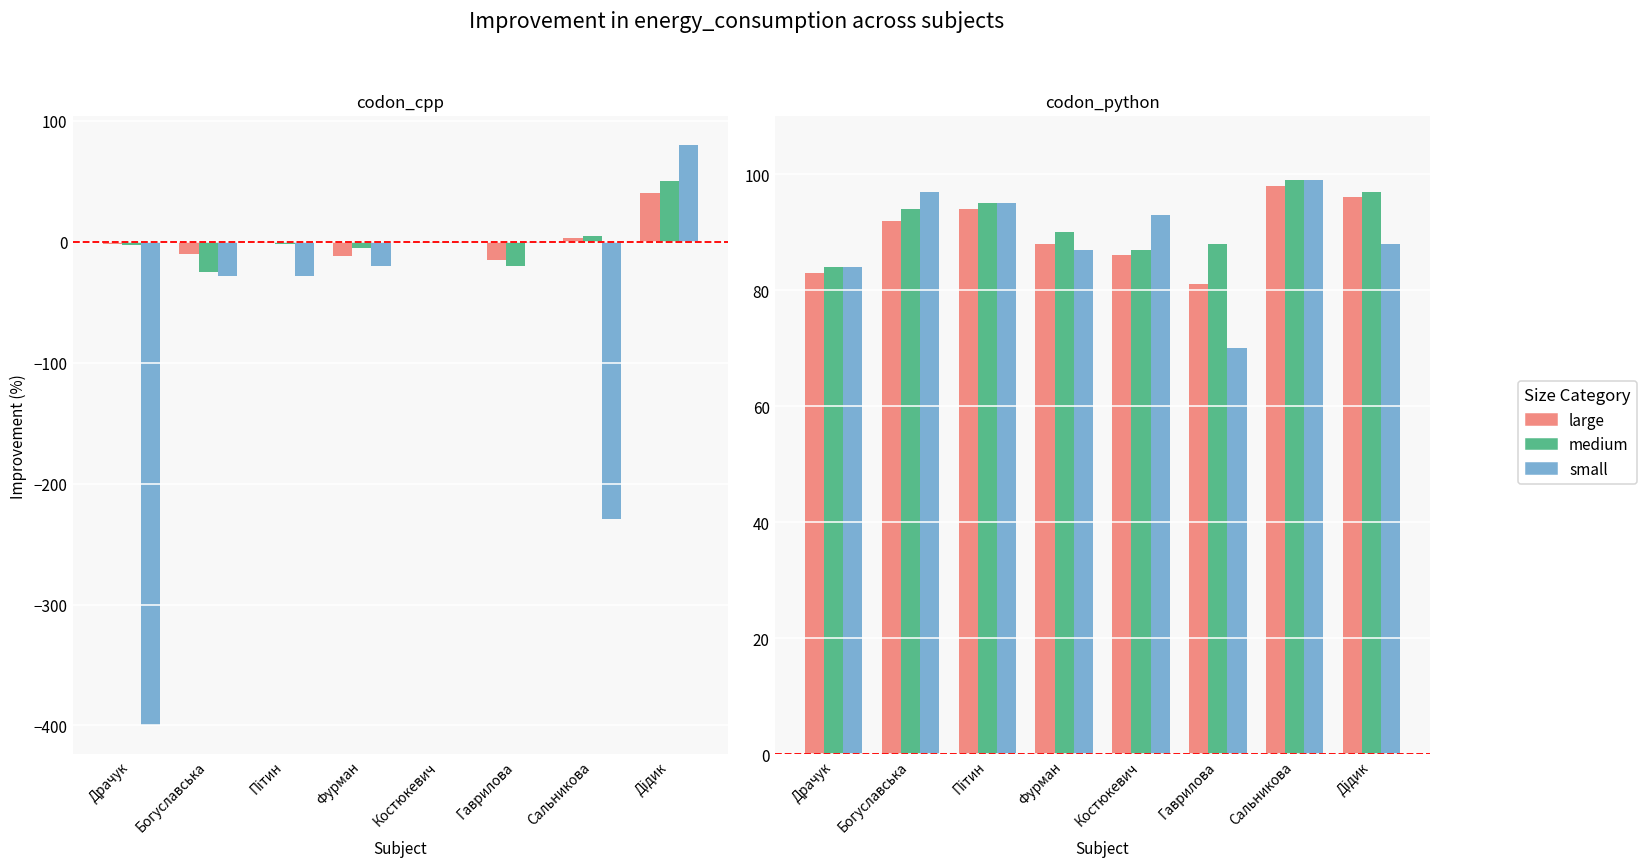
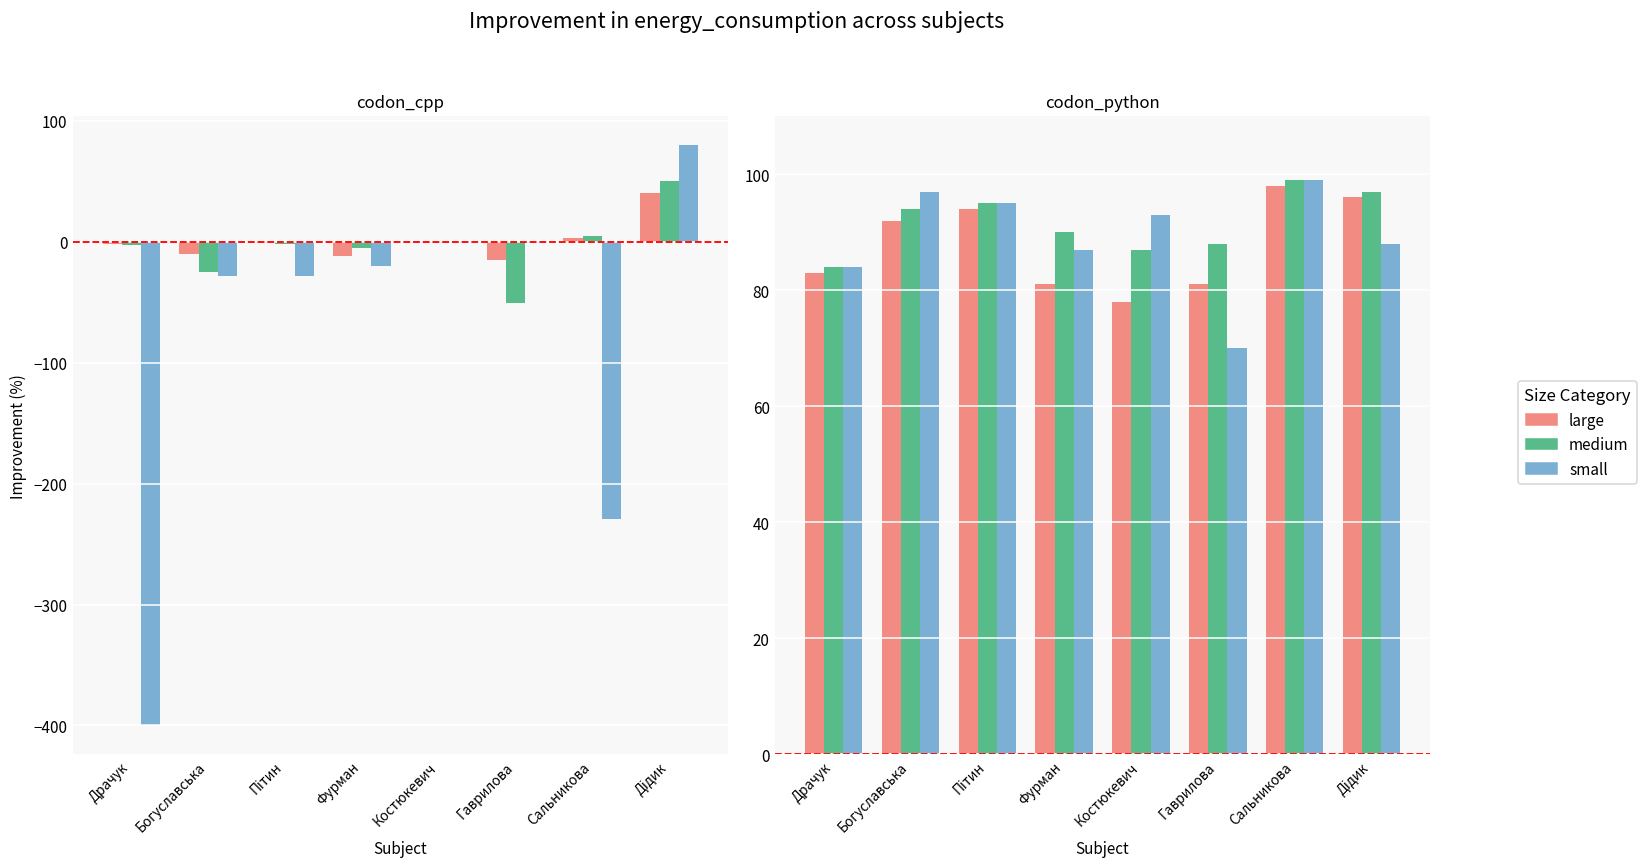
codon_cpp, medium, Гаврилова: -20 -> -51
codon_python, large, Фурман: 88 -> 81
codon_python, large, Костюкевич: 86 -> 78
